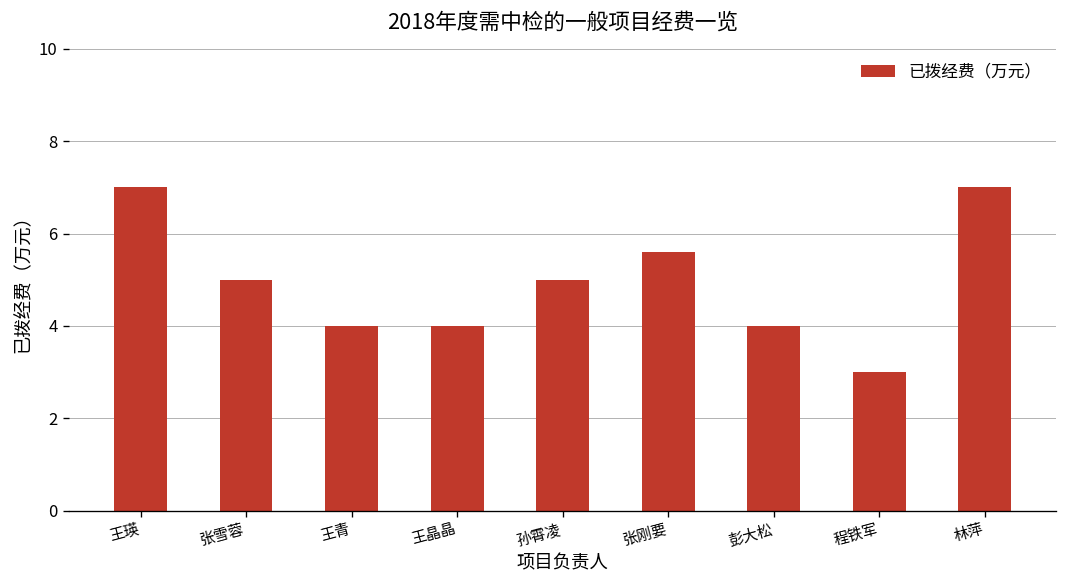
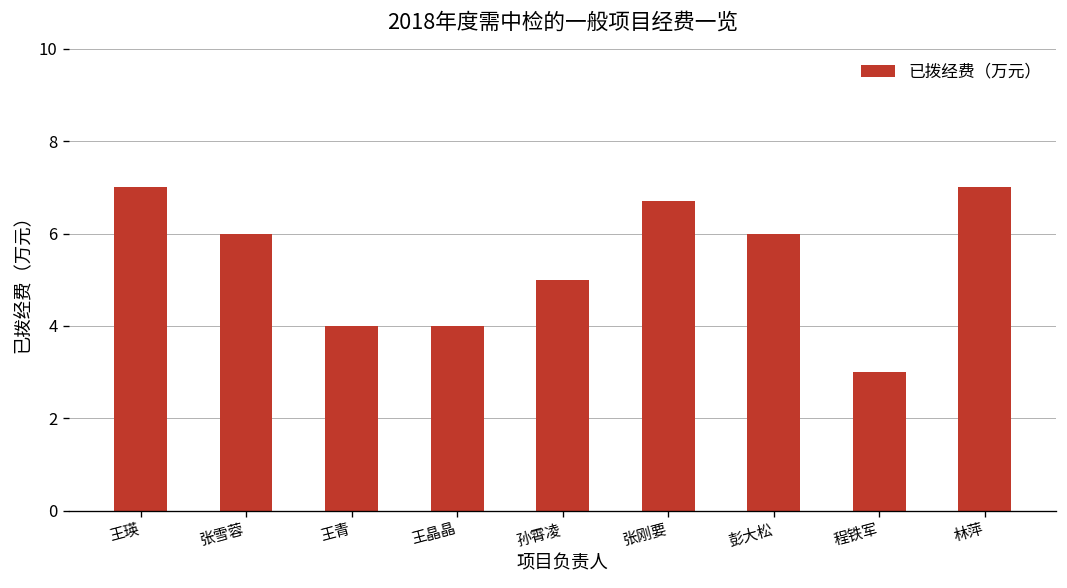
张雪蓉: 5 -> 6
张刚要: 5.6 -> 6.7
彭大松: 4 -> 6
